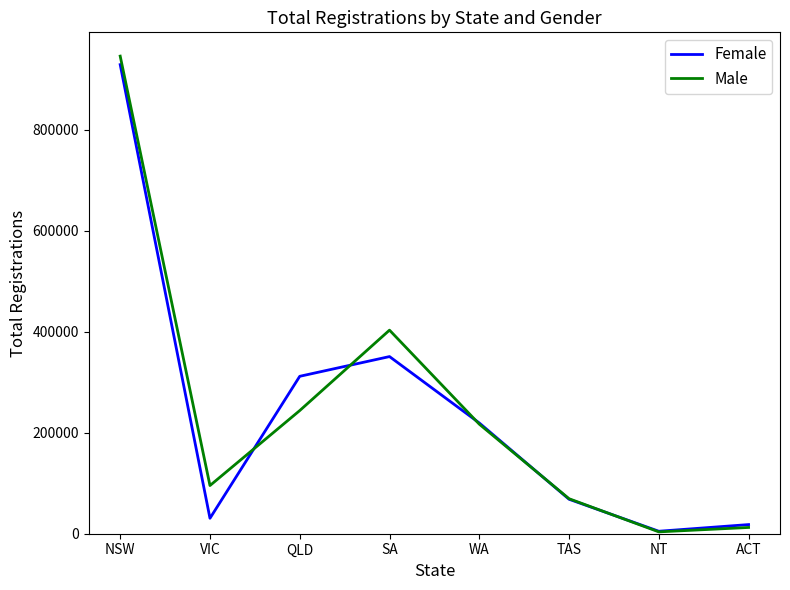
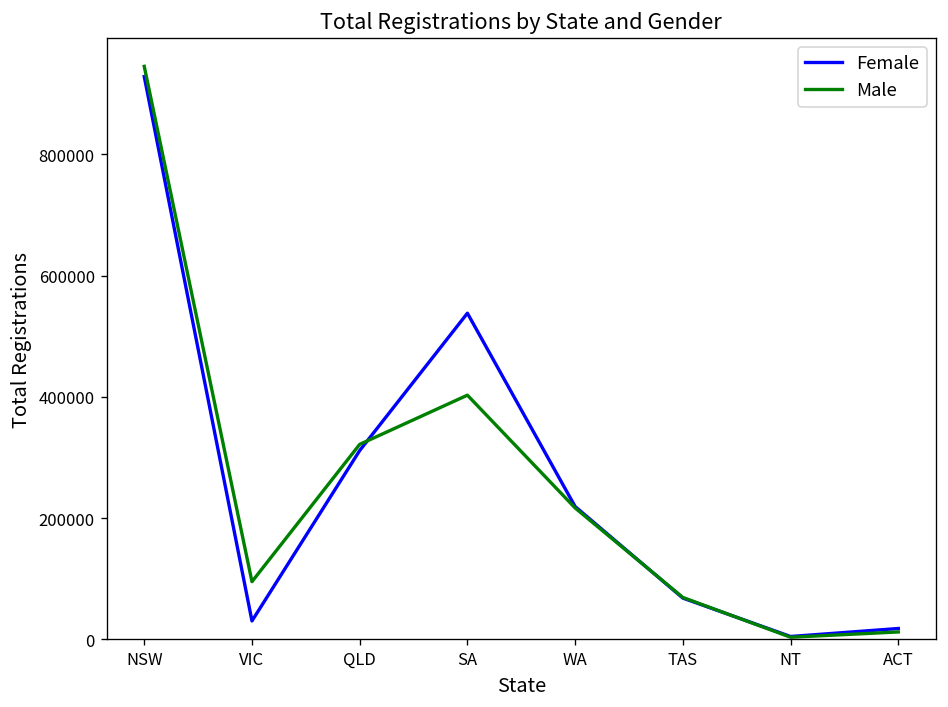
Male, QLD: 240000 -> 320000
Female, SA: 350000 -> 540000
